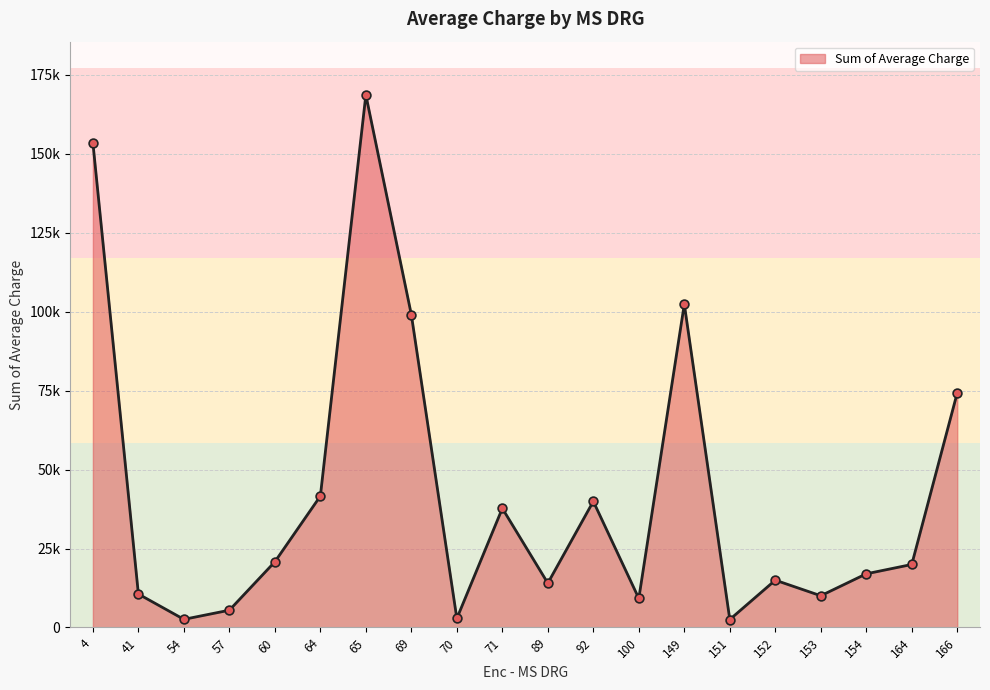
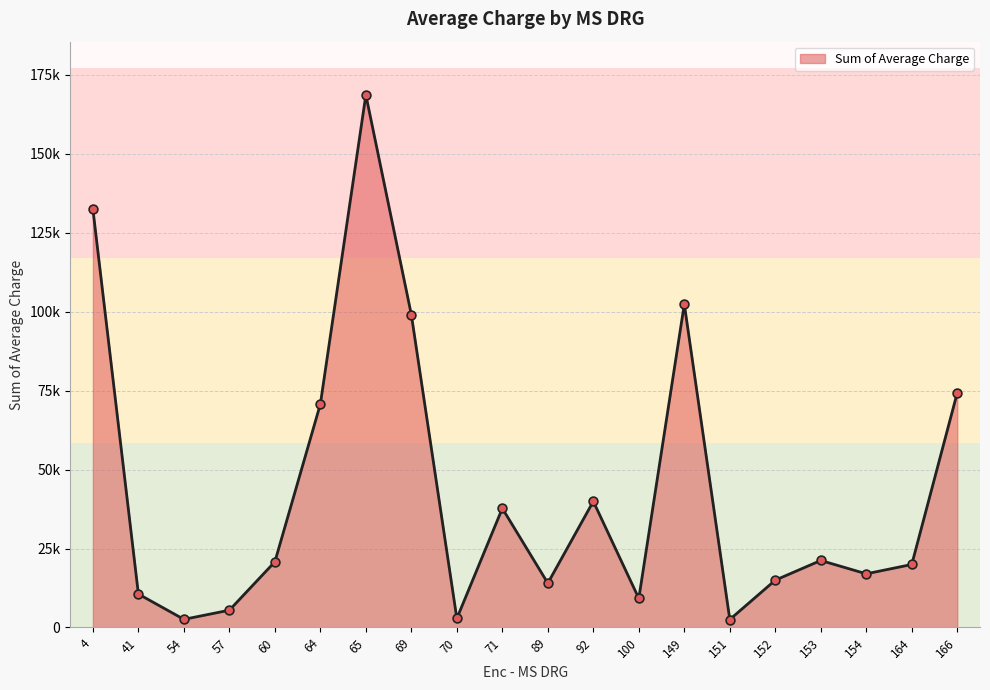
4: 154000 -> 132000
64: 42000 -> 71000
153: 10000 -> 21000
